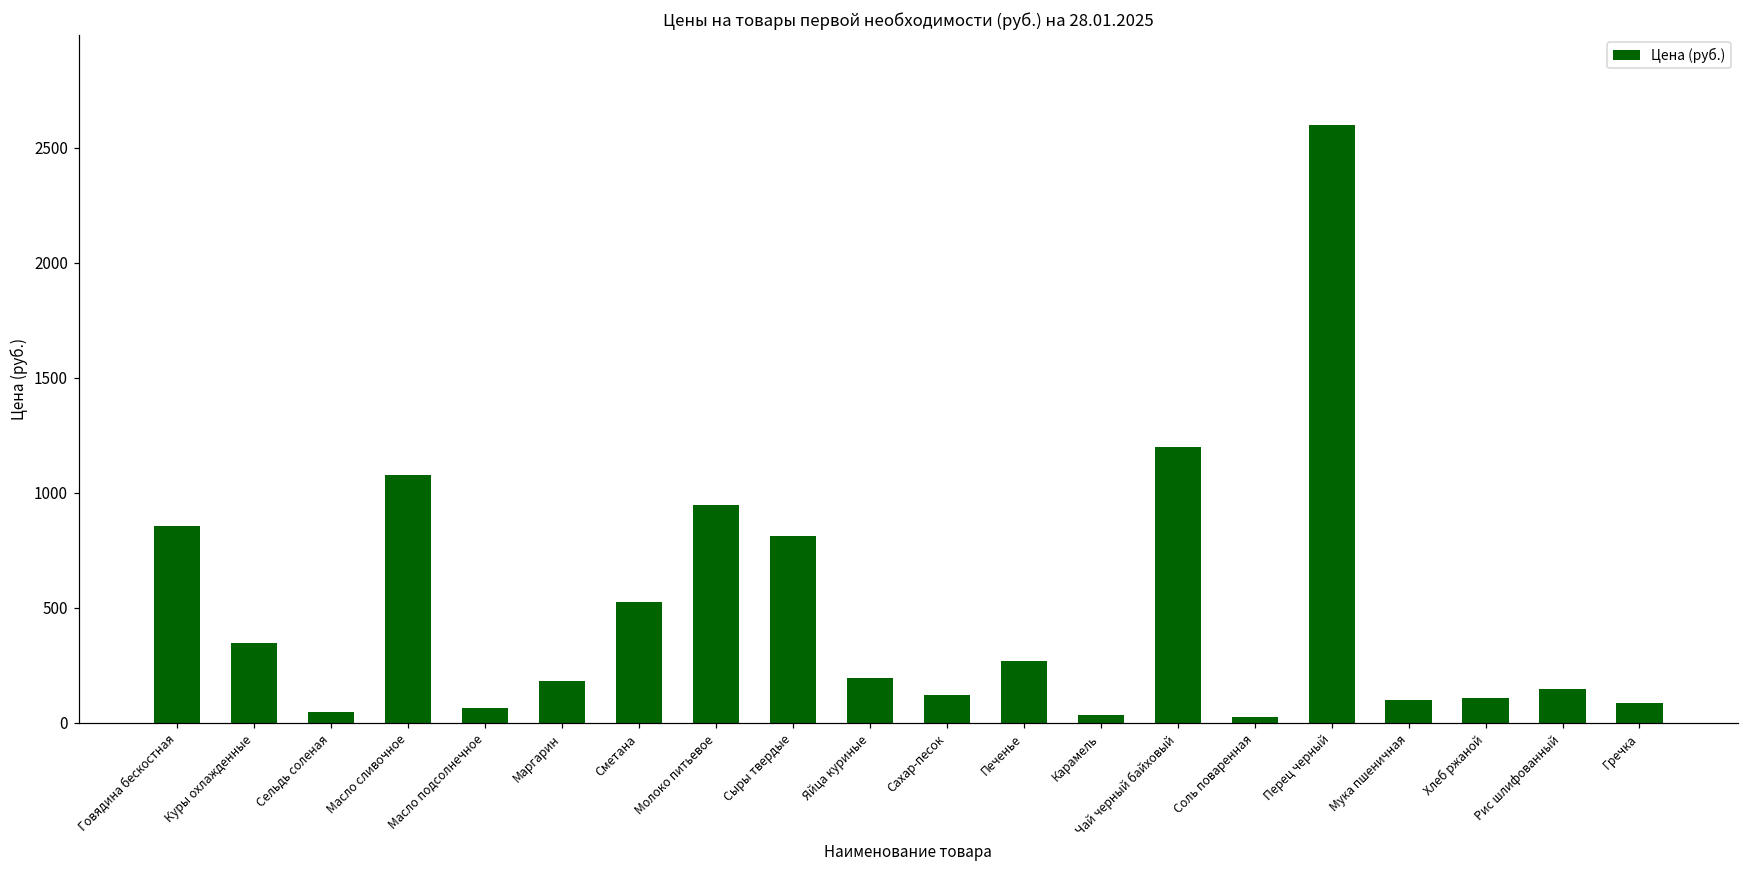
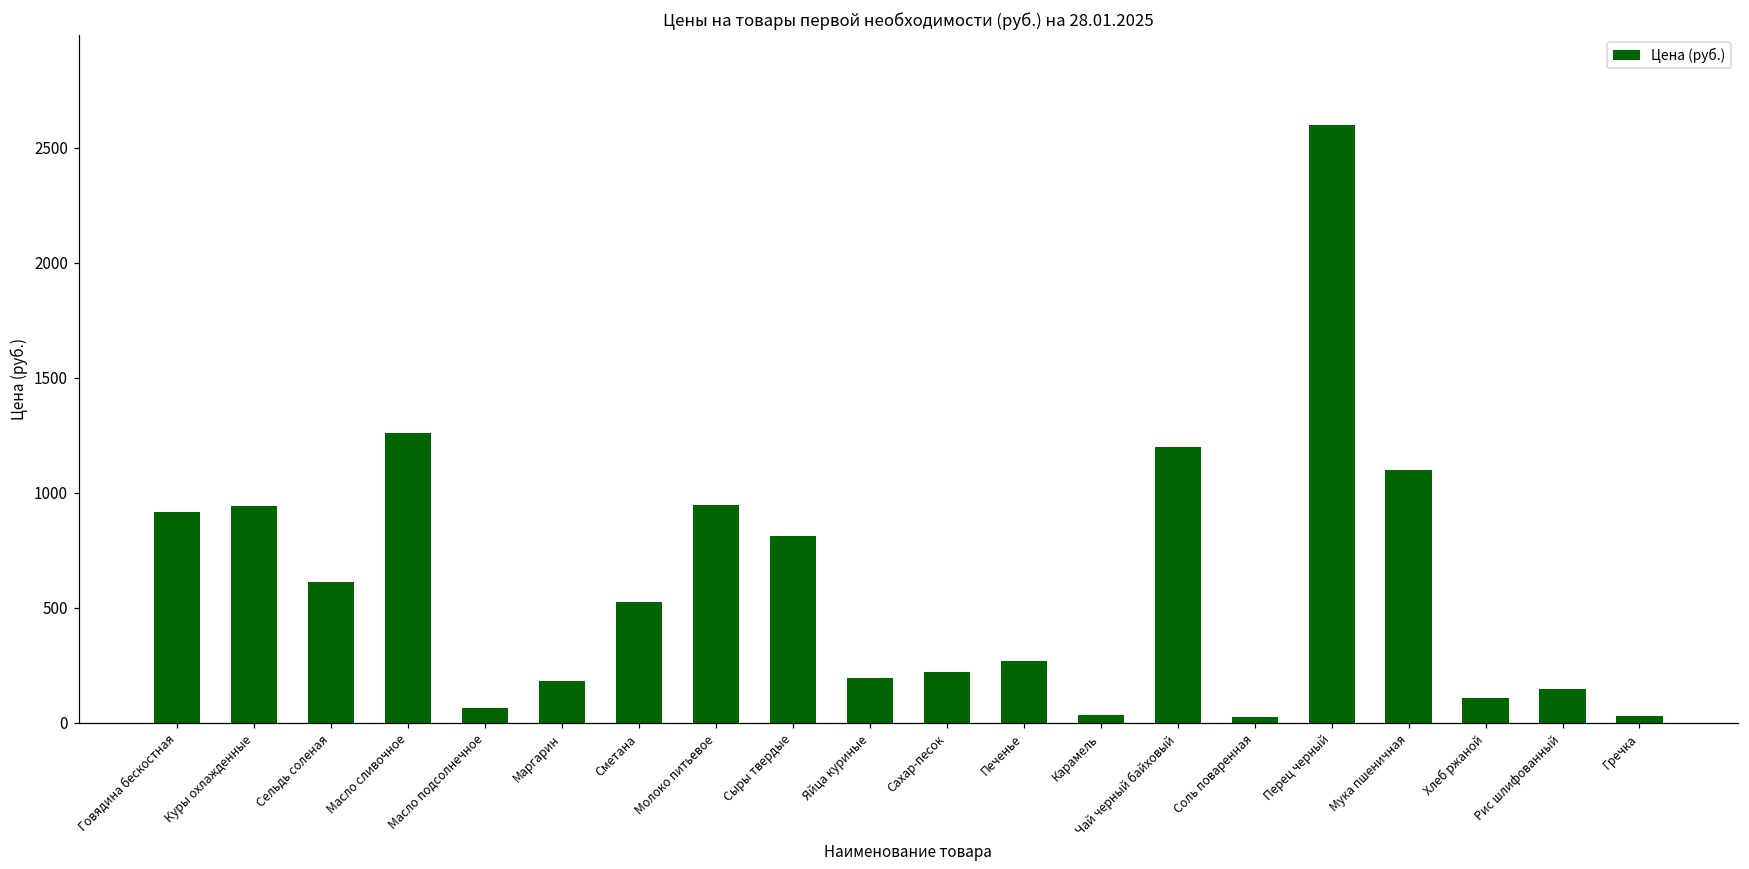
Говядина бескостная: 860 -> 910
Куры охлажденные: 350 -> 940
Сельдь соленая: 50 -> 610
Масло сливочное: 1080 -> 1260
Сахар-песок: 120 -> 220
Мука пшеничная: 100 -> 1100
Гречка: 90 -> 30
